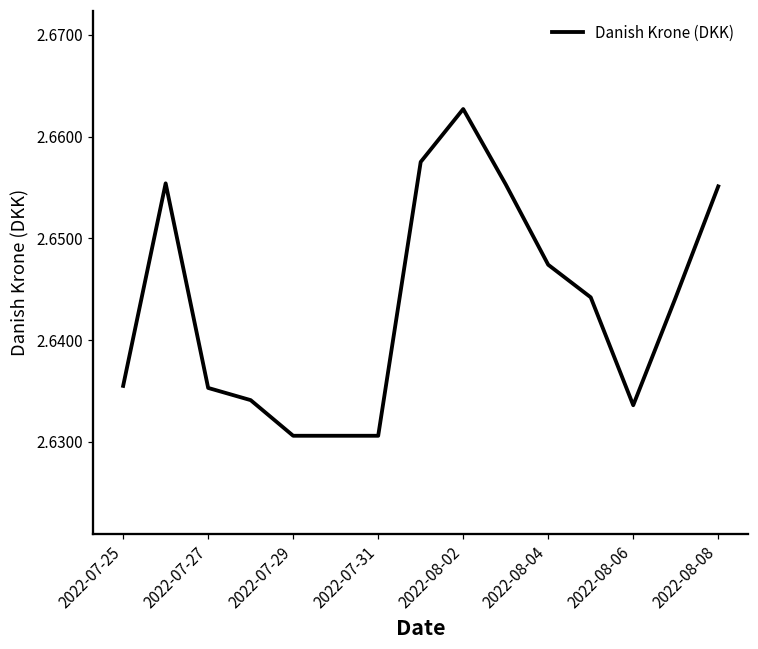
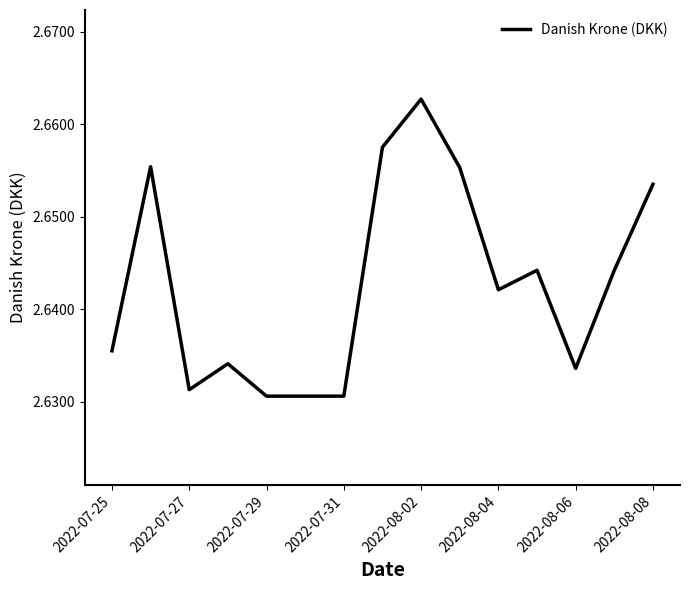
2022-07-27: 2.635 -> 2.631
2022-08-04: 2.647 -> 2.642
2022-08-08: 2.655 -> 2.654
